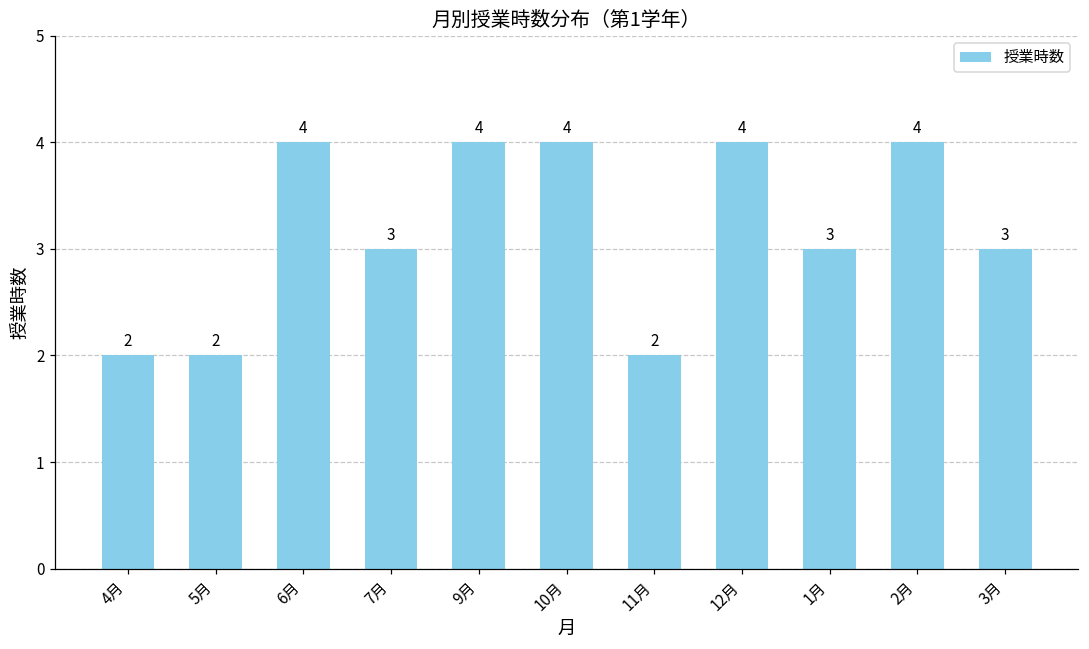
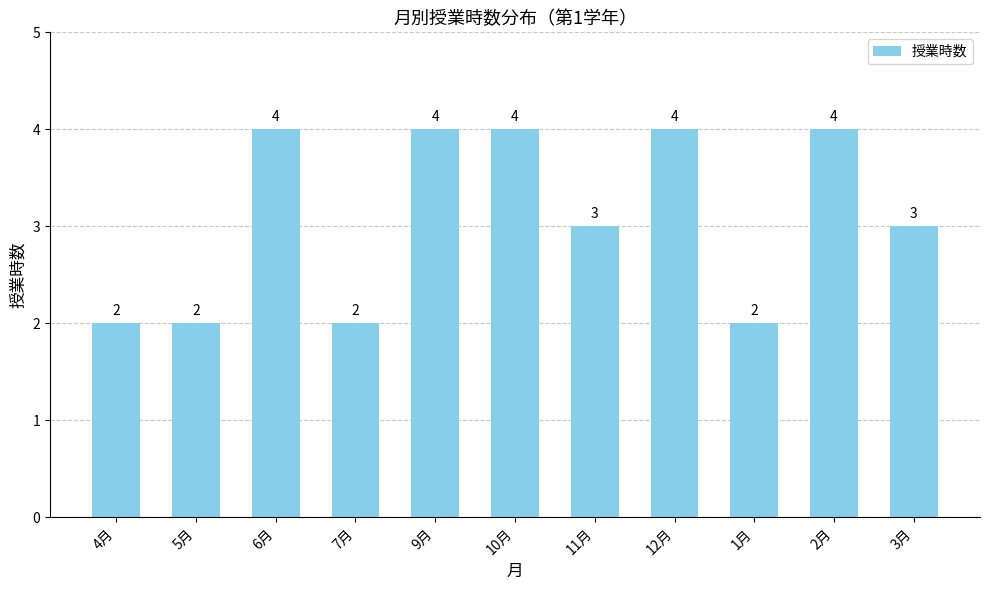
7月: 3 -> 2
11月: 2 -> 3
1月: 3 -> 2
